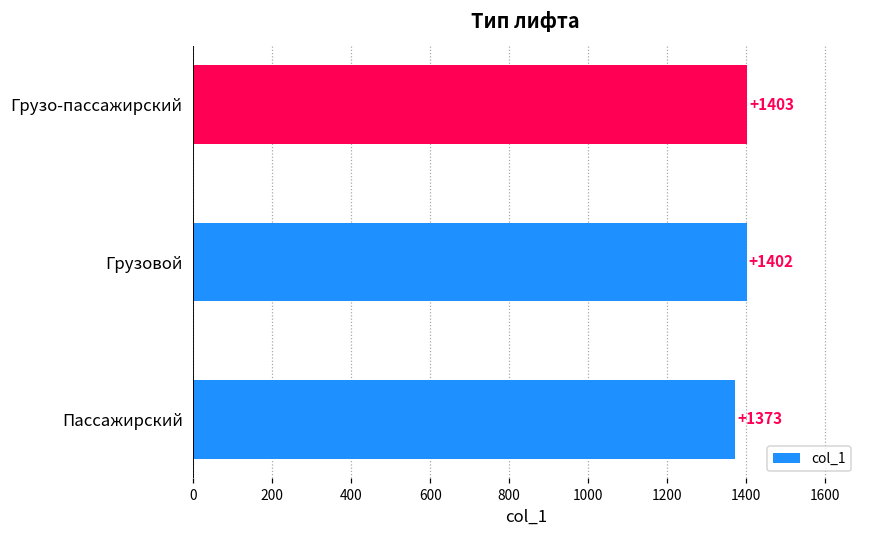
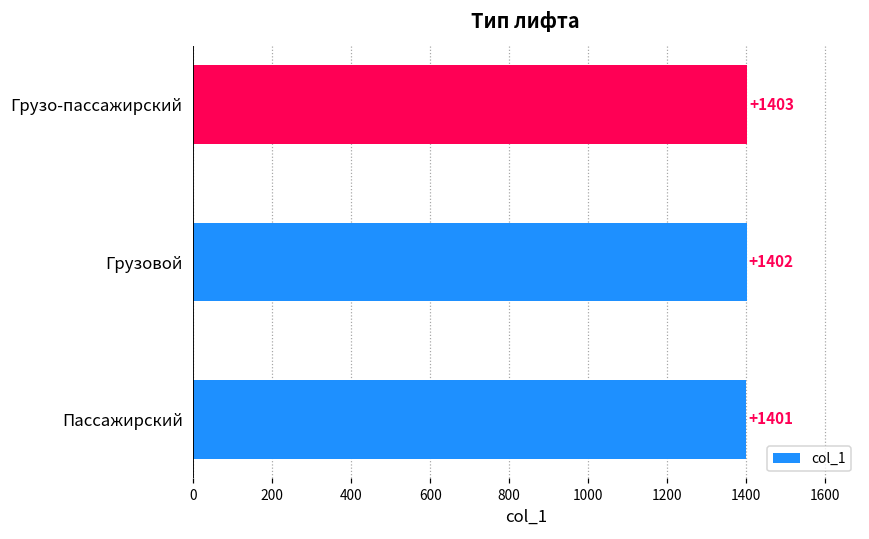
Пассажирский: +1373 -> +1401
